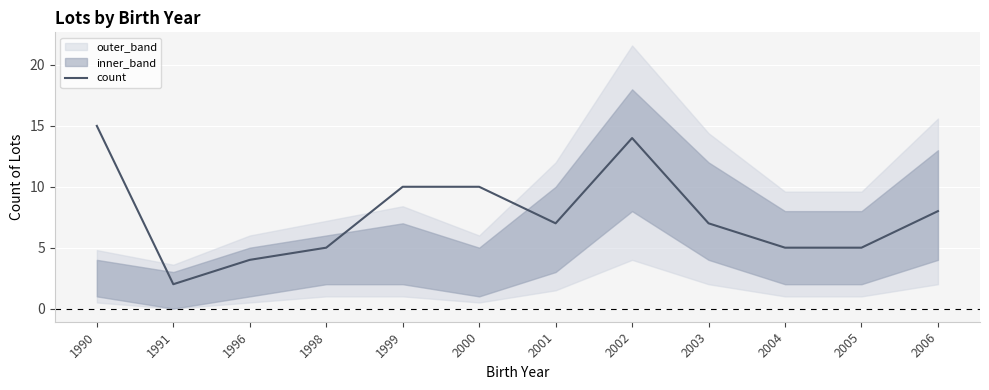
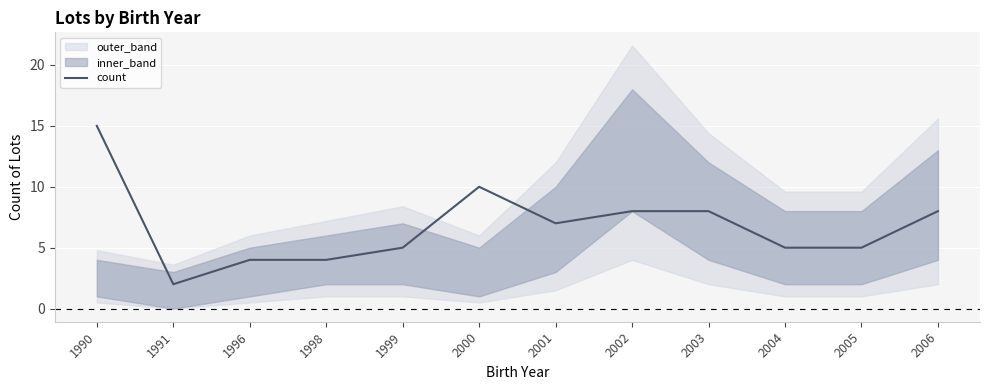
count, 1998: 5 -> 4
count, 1999: 10 -> 5
count, 2002: 14 -> 8
count, 2003: 7 -> 8
